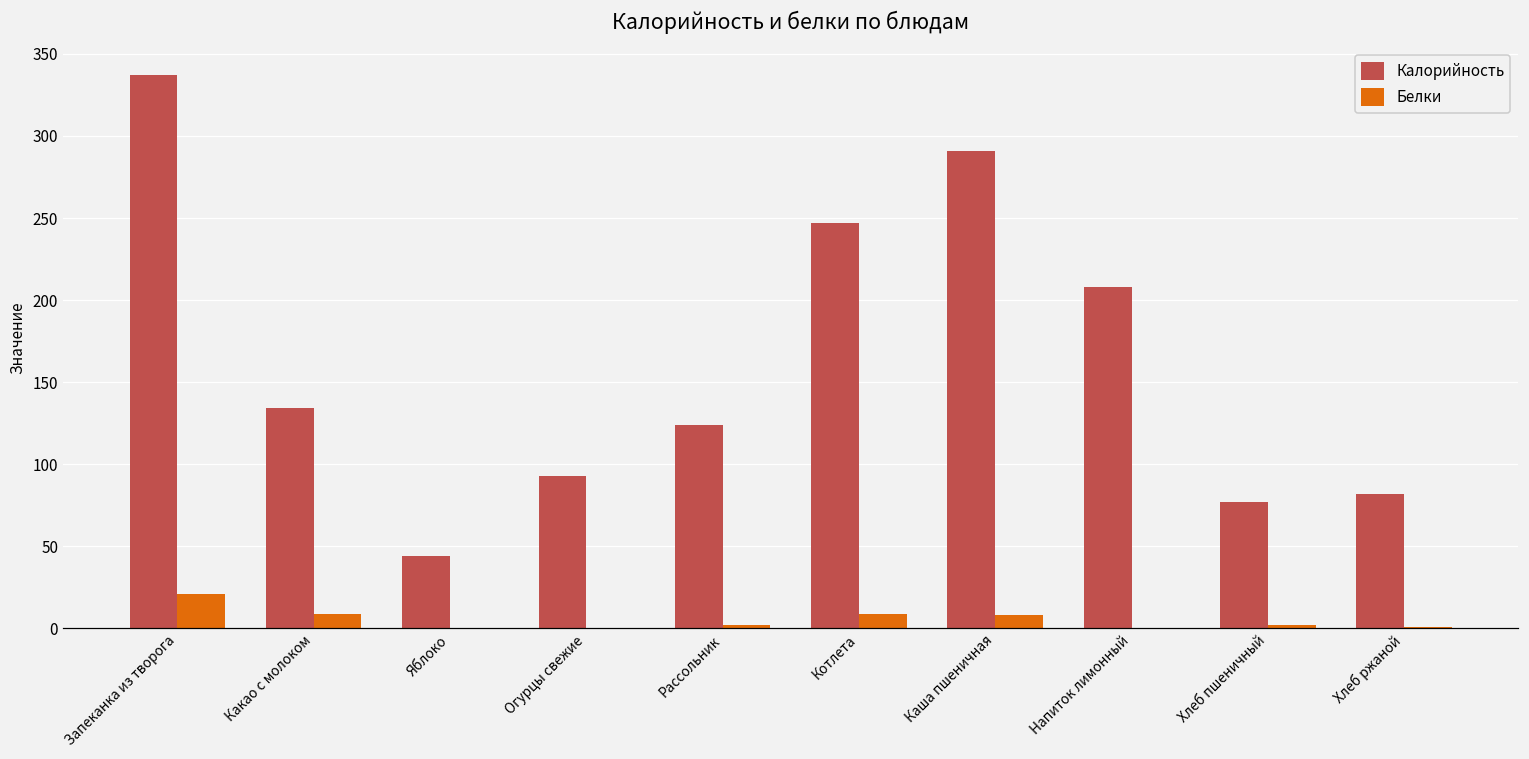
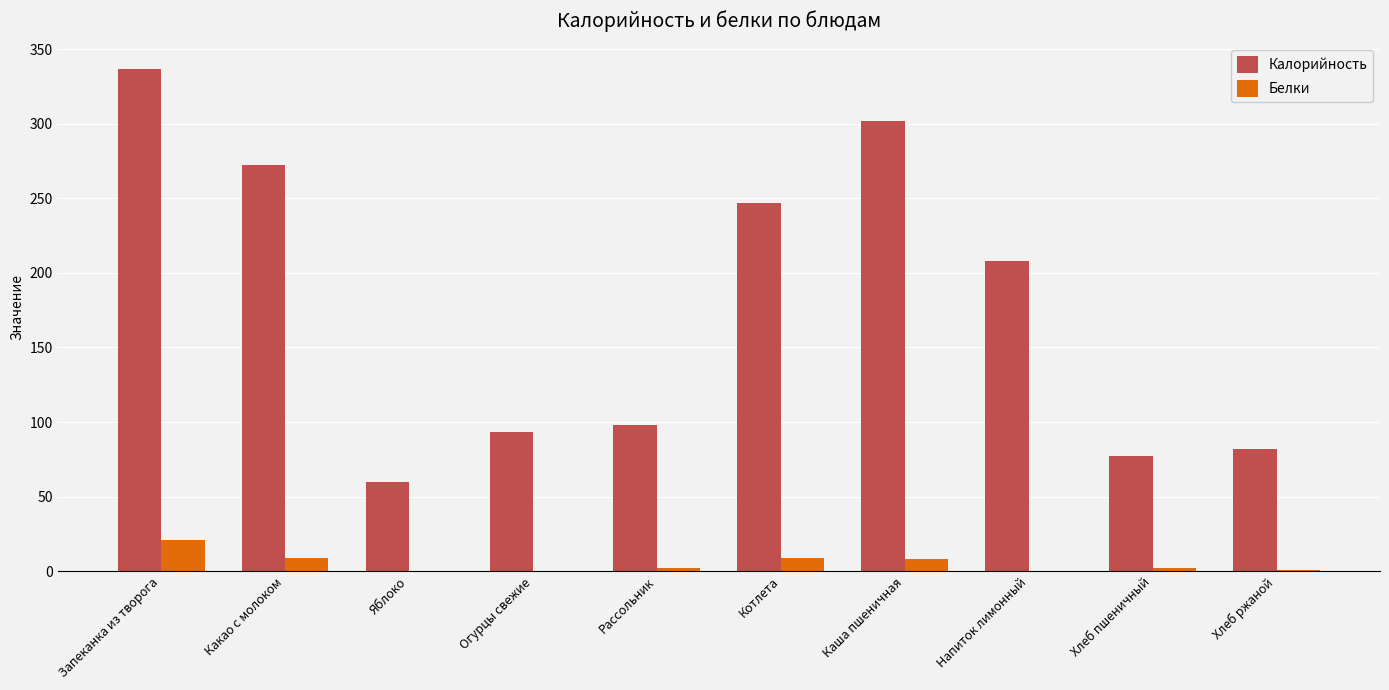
Калорийность, Какао с молоком: 134 -> 272
Калорийность, Яблоко: 44 -> 60
Калорийность, Рассольник: 124 -> 98
Калорийность, Каша пшеничная: 291 -> 302
